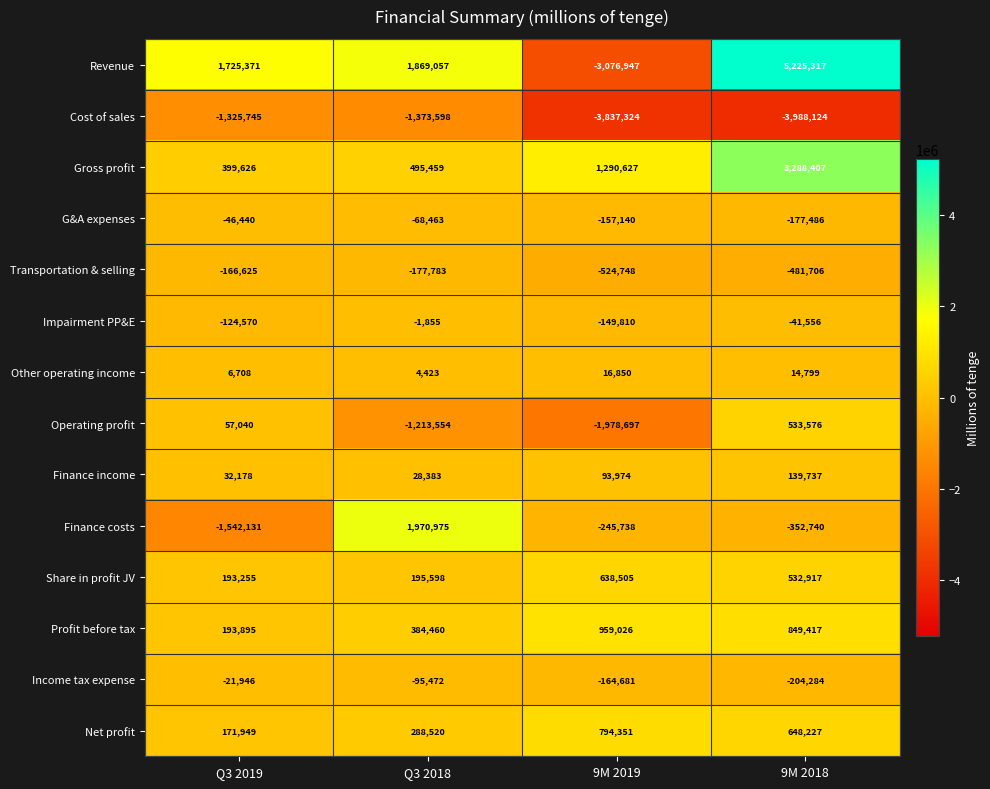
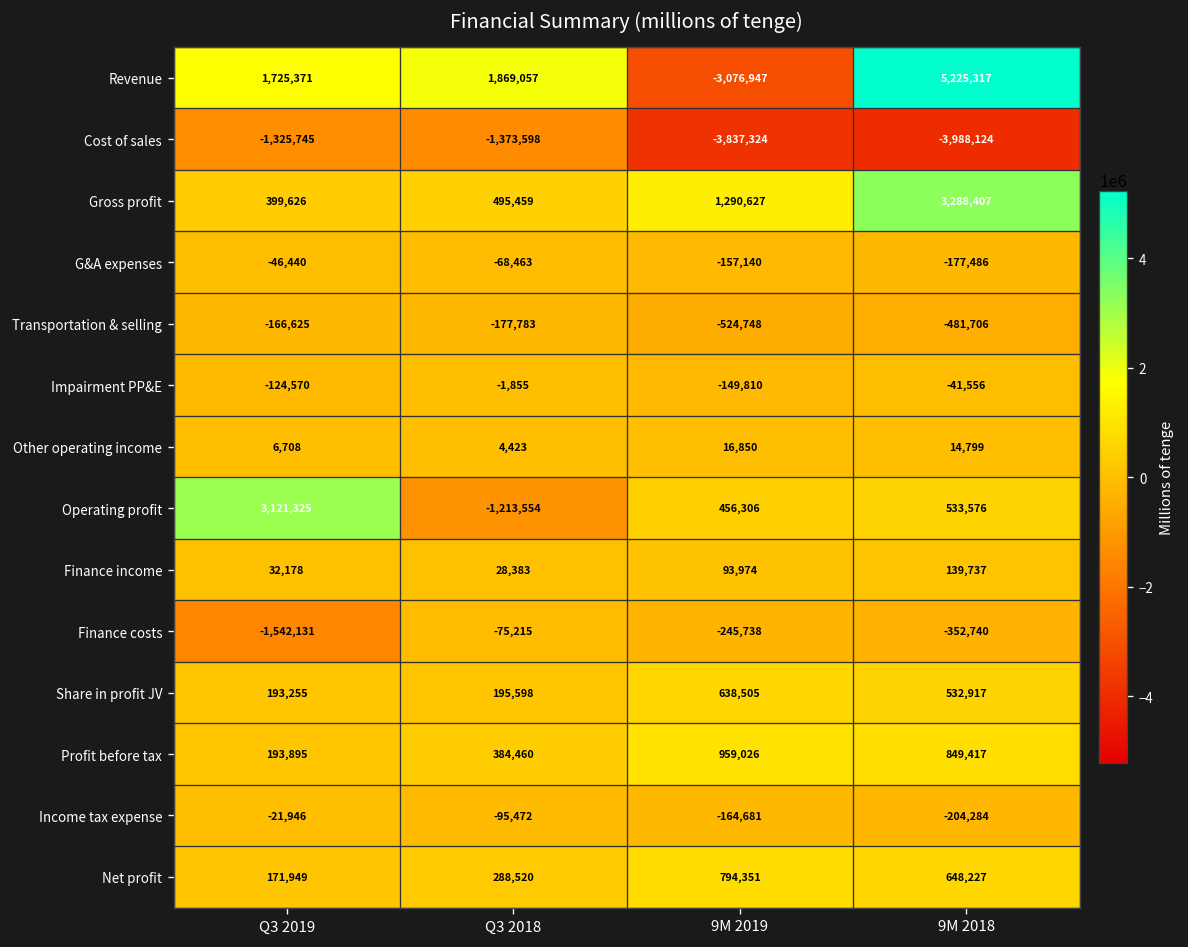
Operating profit, Q3 2019: 57,040 -> 3,121,325
Operating profit, 9M 2019: -1,978,697 -> 456,306
Finance costs, Q3 2018: 1,970,975 -> -75,215
